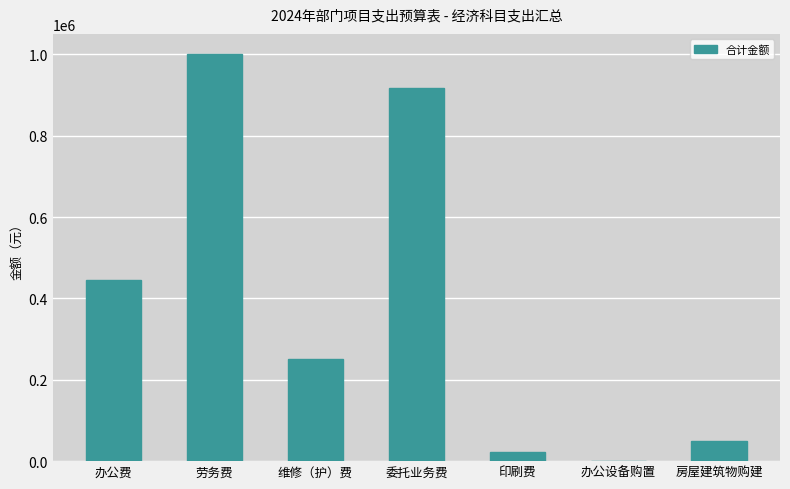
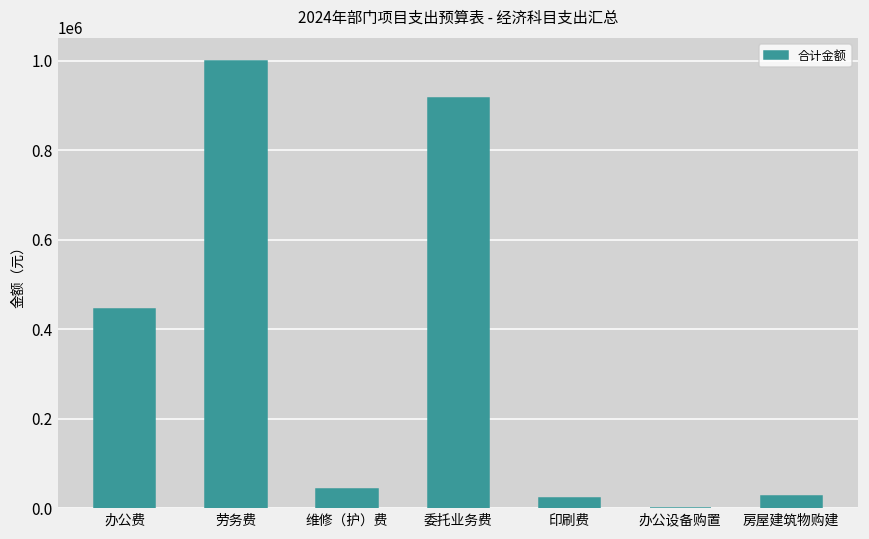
维修（护）费: 250000 -> 40000
房屋建筑物购建: 50000 -> 30000
